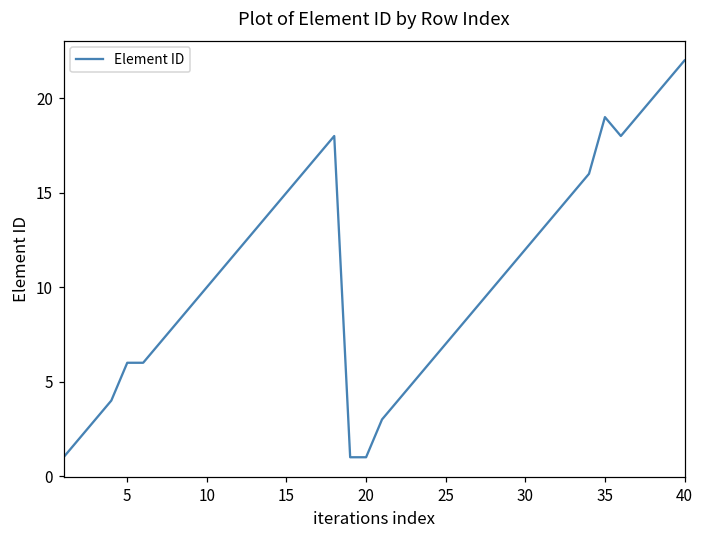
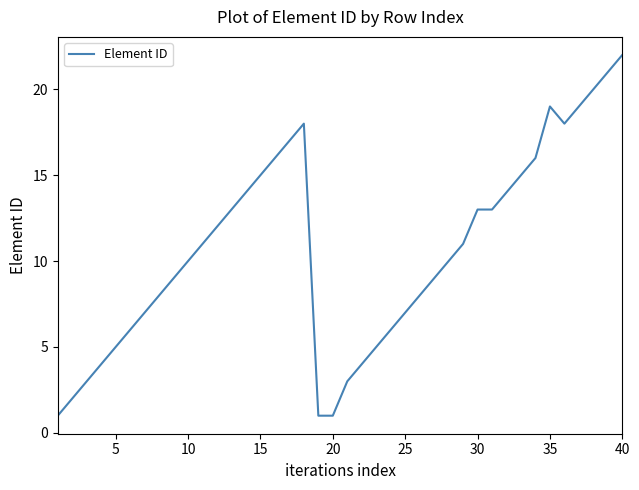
5: 6 -> 5
30: 12 -> 13
